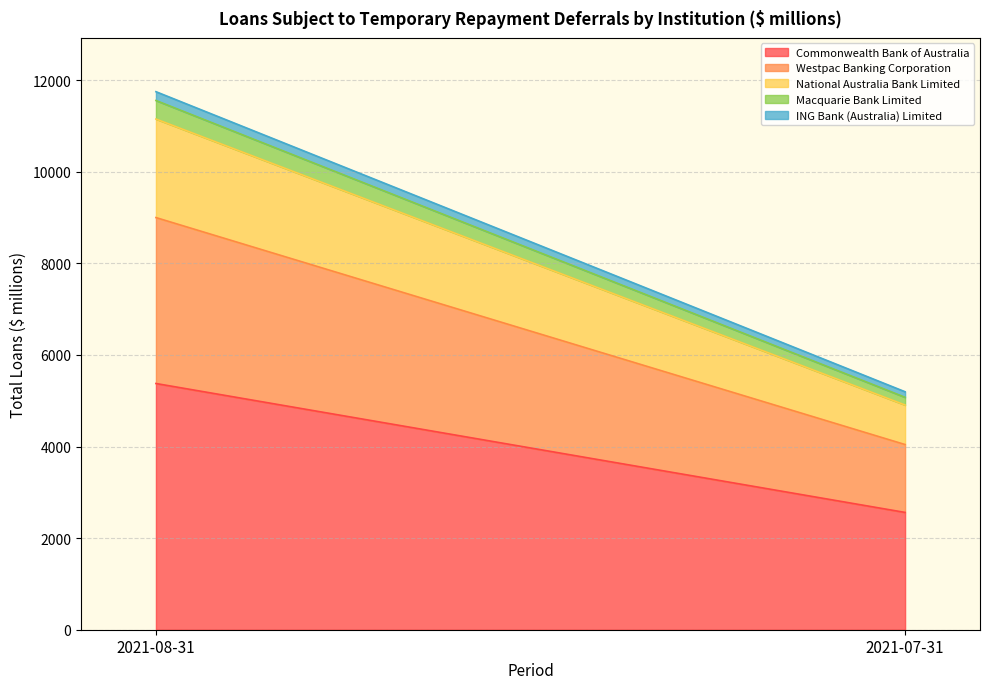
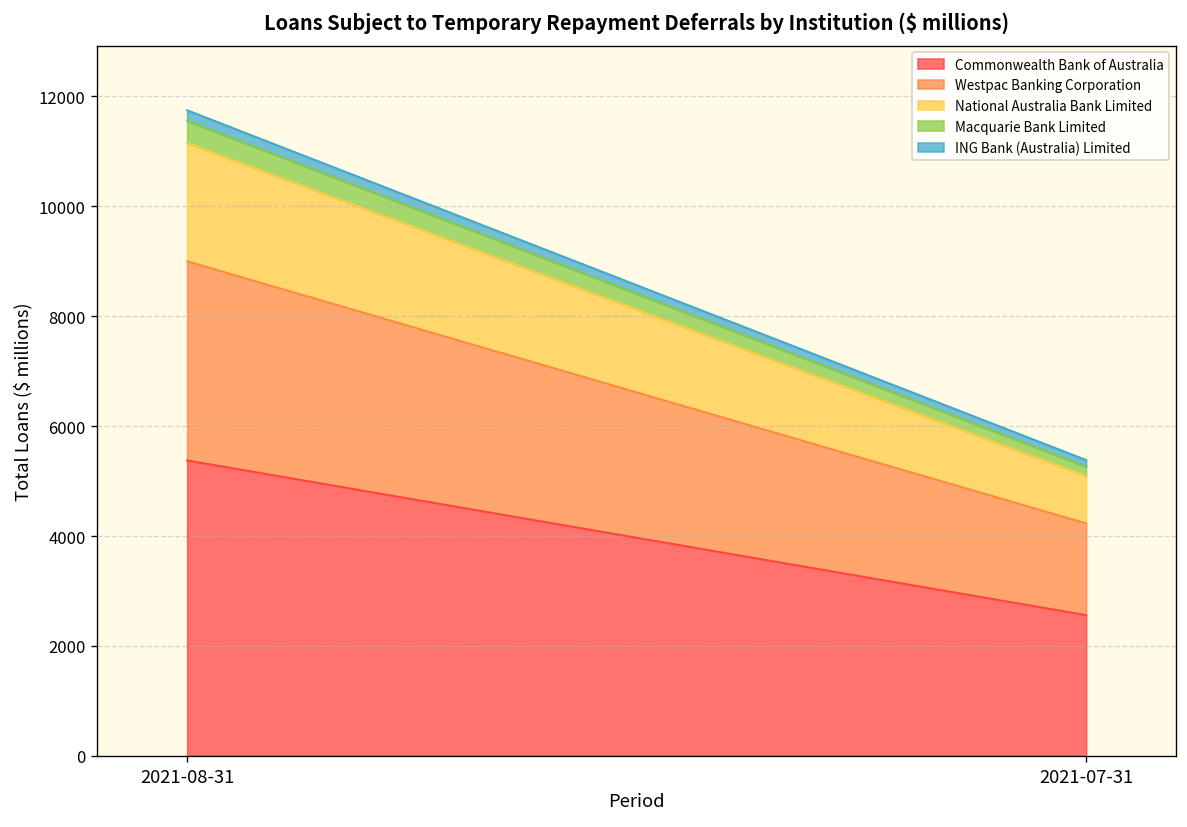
Westpac Banking Corporation, 2021-07-31: 1500 -> 1700
